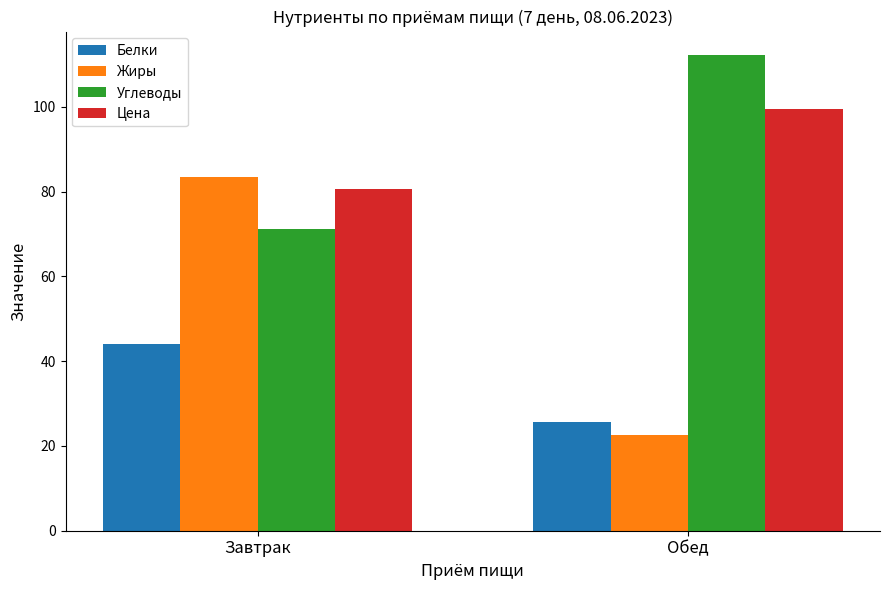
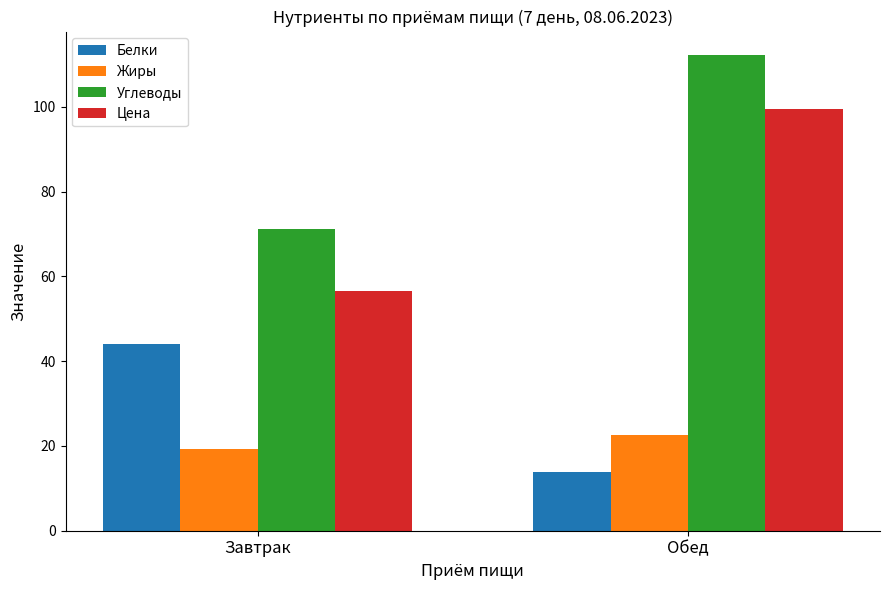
Жиры, Завтрак: 83 -> 19
Цена, Завтрак: 81 -> 57
Белки, Обед: 26 -> 14
